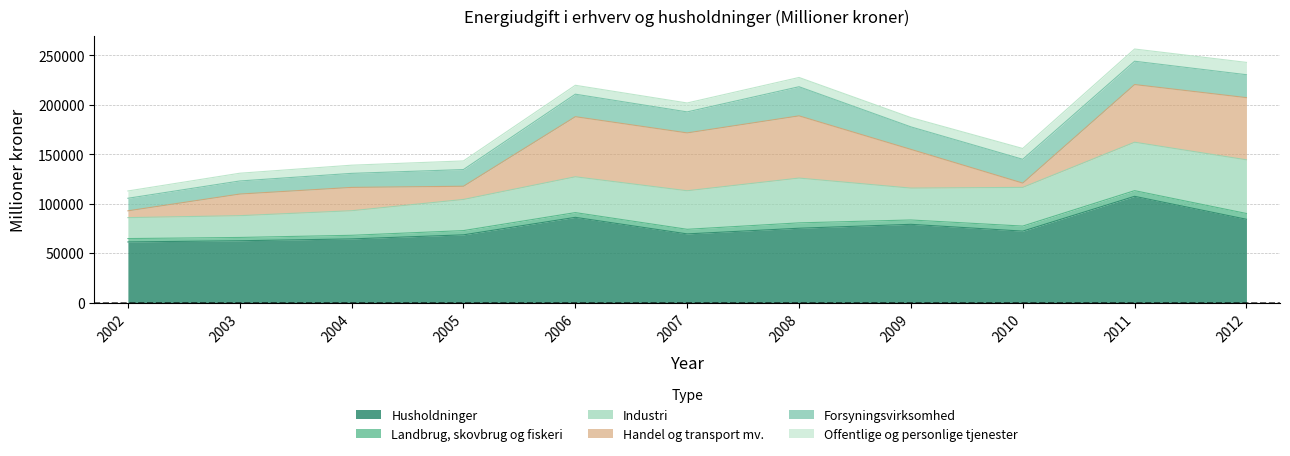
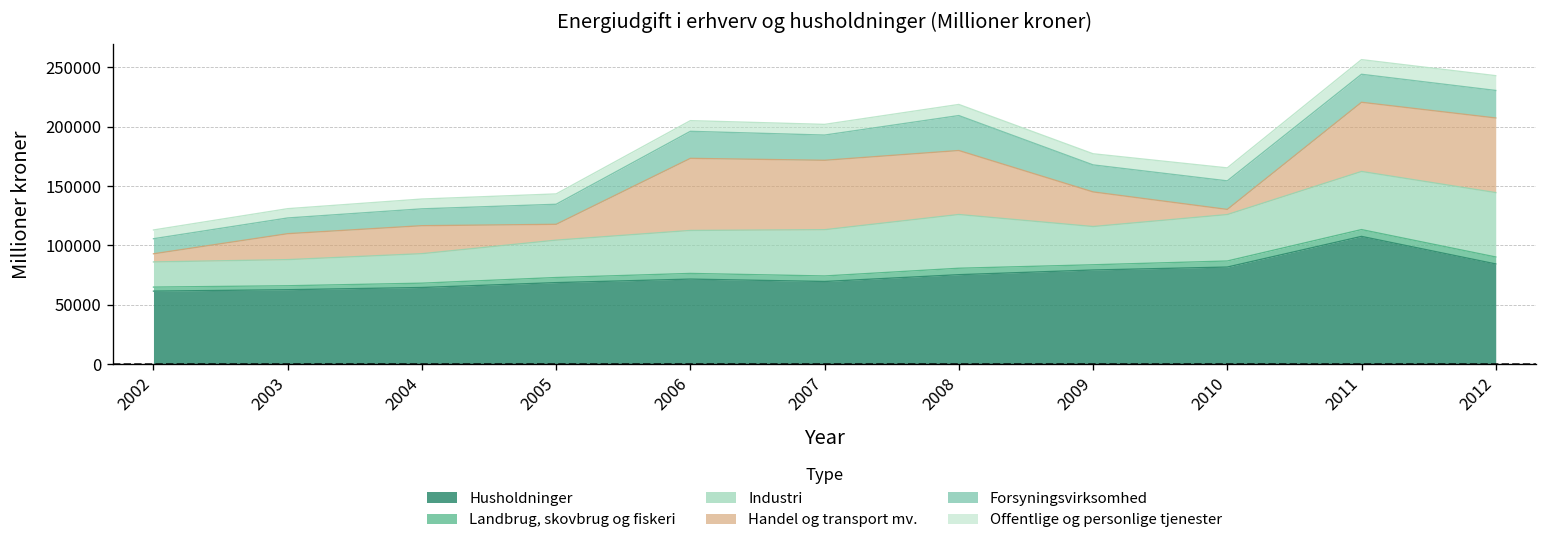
Husholdninger, 2006: 90000 -> 70000
Handel og transport mv., 2008: 60000 -> 50000
Handel og transport mv., 2009: 40000 -> 30000
Husholdninger, 2010: 70000 -> 80000
